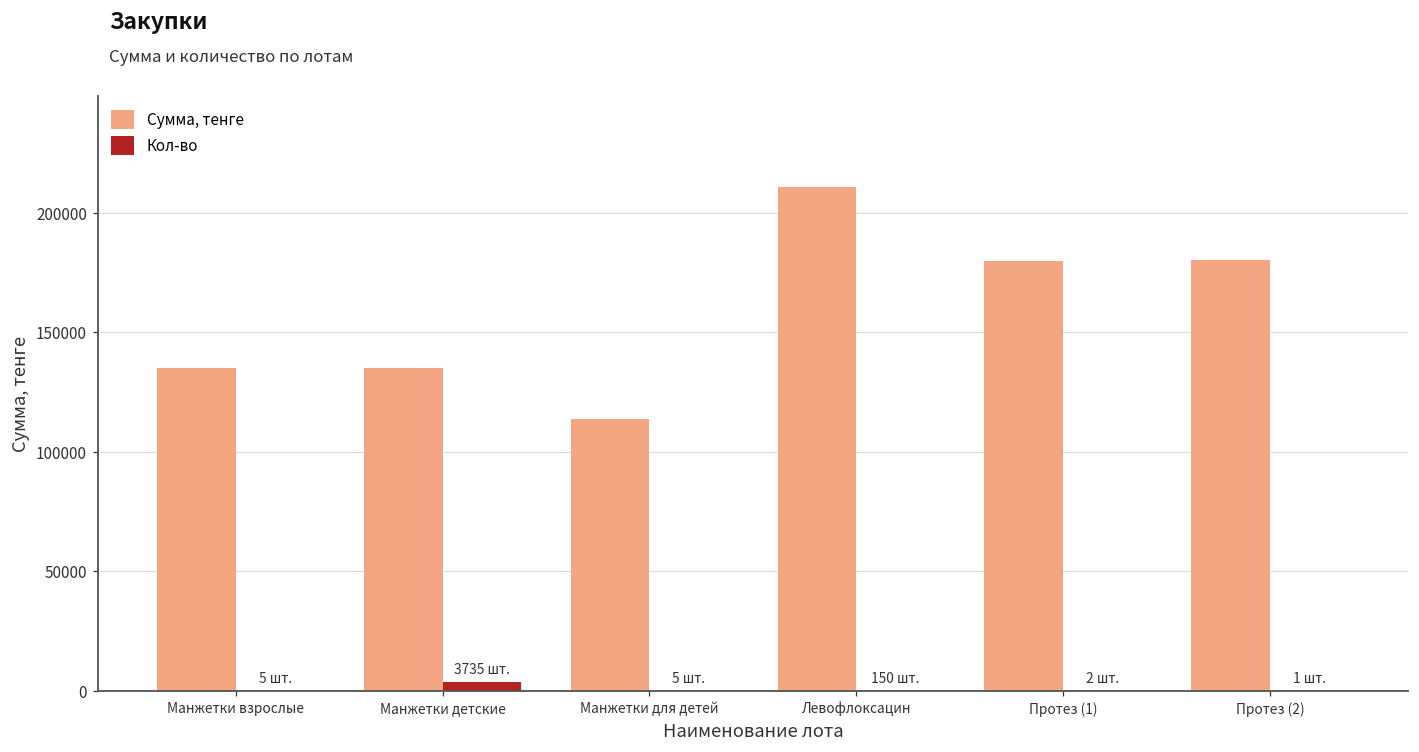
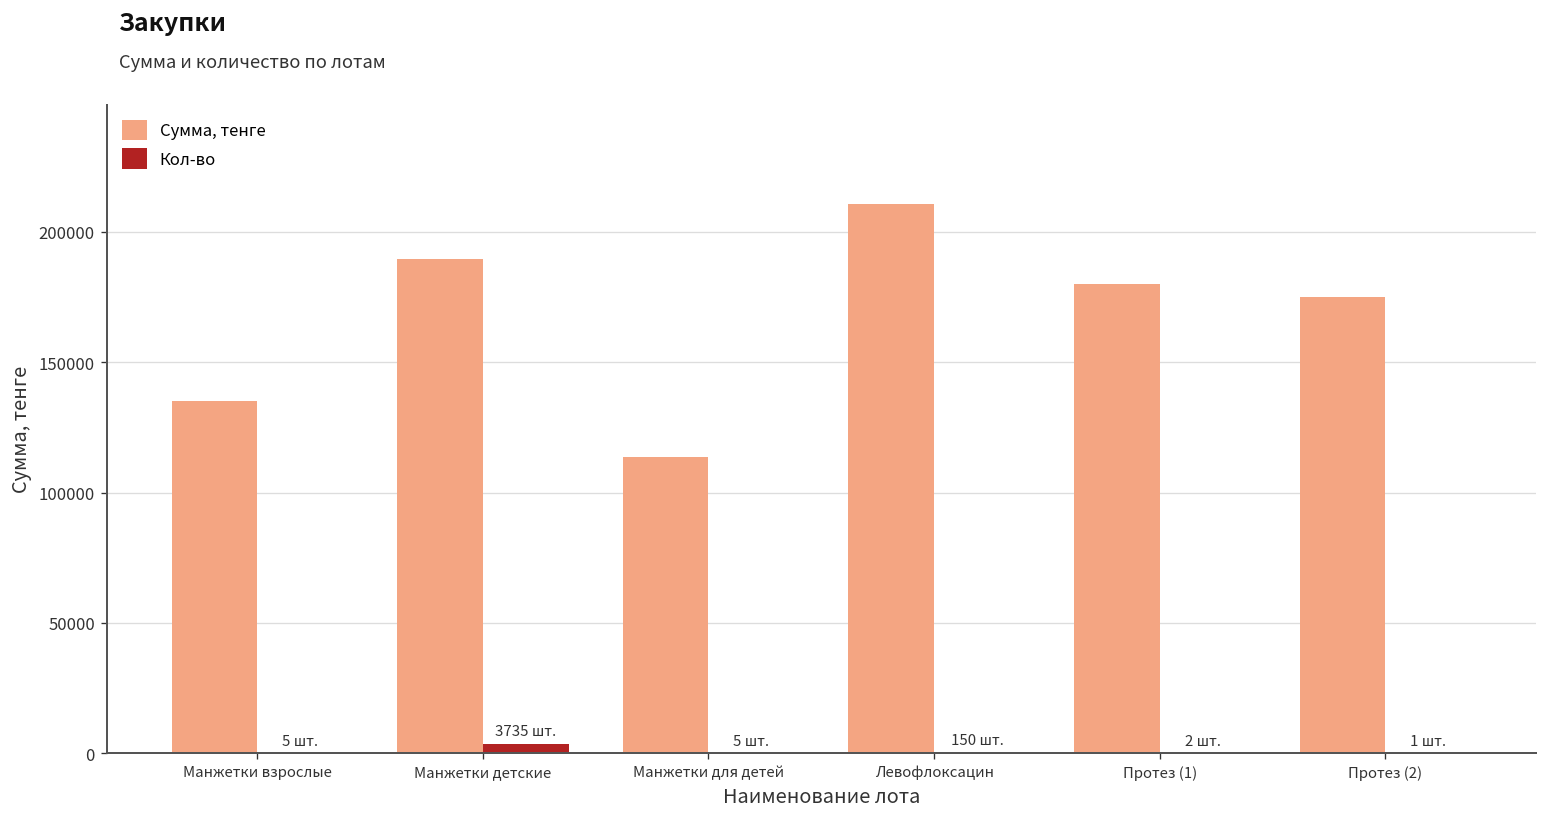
Сумма, тенге, Манжетки детские: 135000 -> 190000
Сумма, тенге, Протез (2): 180000 -> 175000
